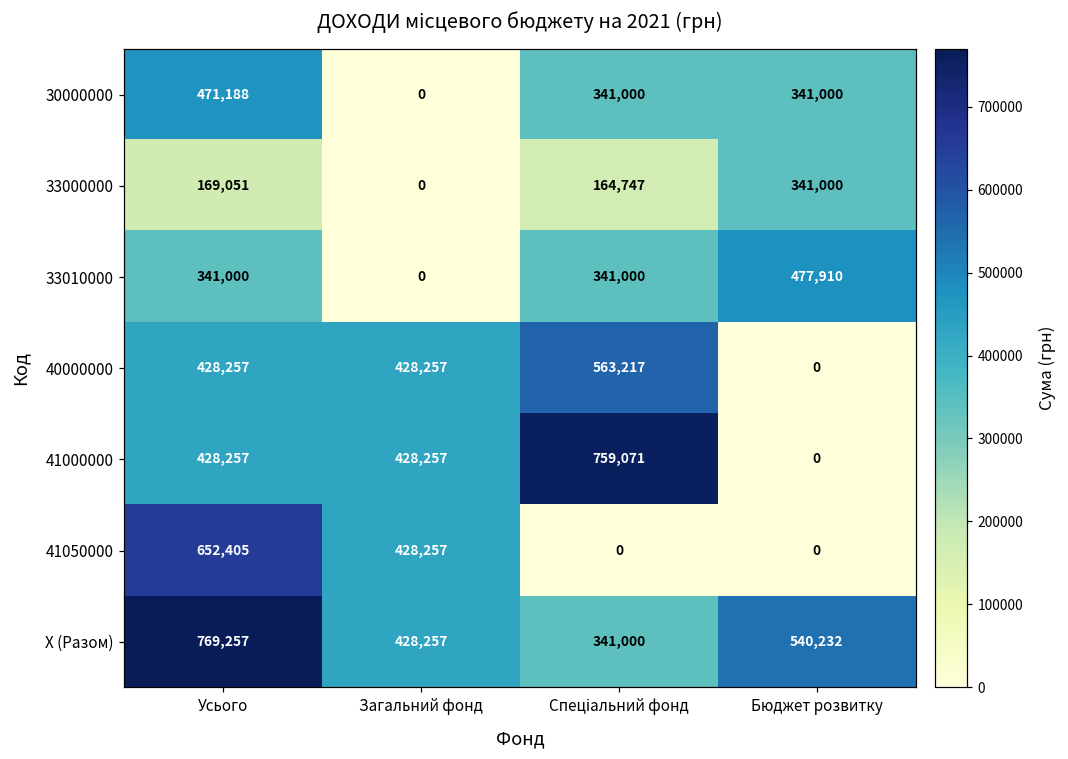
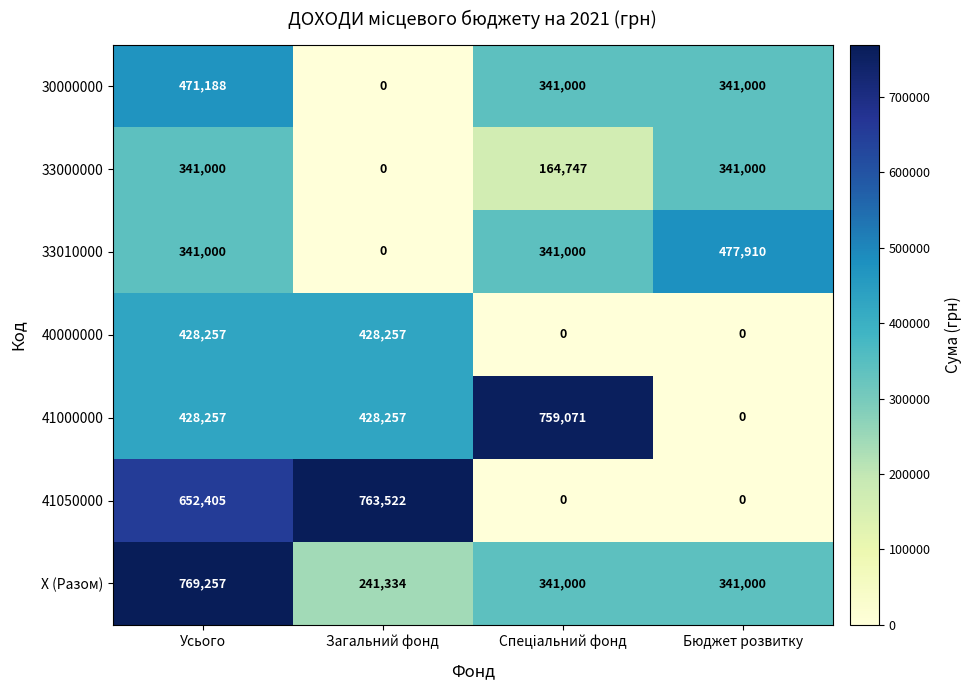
33000000, Усього: 169,051 -> 341,000
40000000, Спеціальний фонд: 563,217 -> 0
41050000, Загальний фонд: 428,257 -> 763,522
X (Разом), Загальний фонд: 428,257 -> 241,334
X (Разом), Бюджет розвитку: 540,232 -> 341,000
